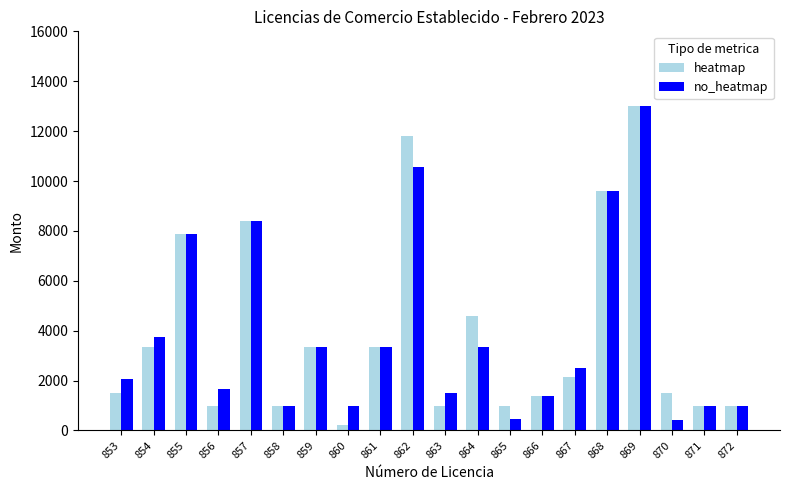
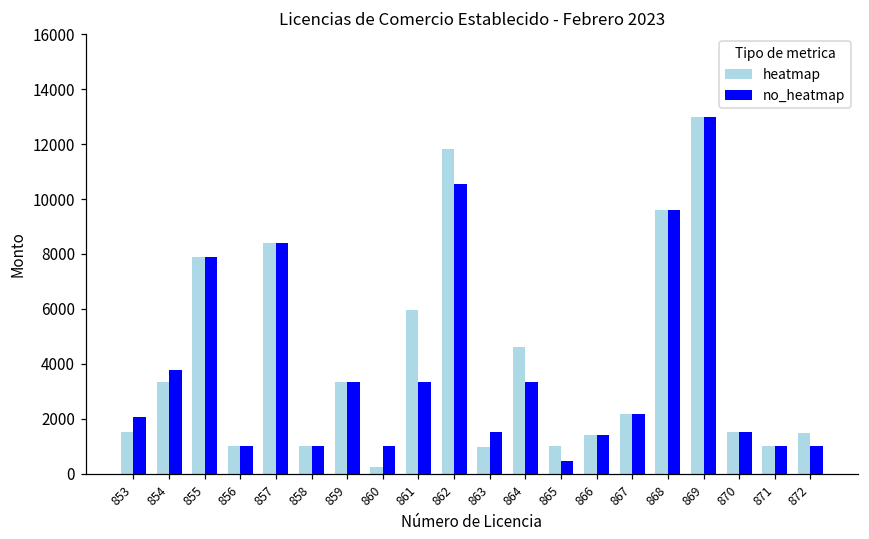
no_heatmap, 856: 1700 -> 1000
heatmap, 861: 3400 -> 6000
no_heatmap, 867: 2500 -> 2200
no_heatmap, 870: 400 -> 1500
heatmap, 872: 1000 -> 1500
